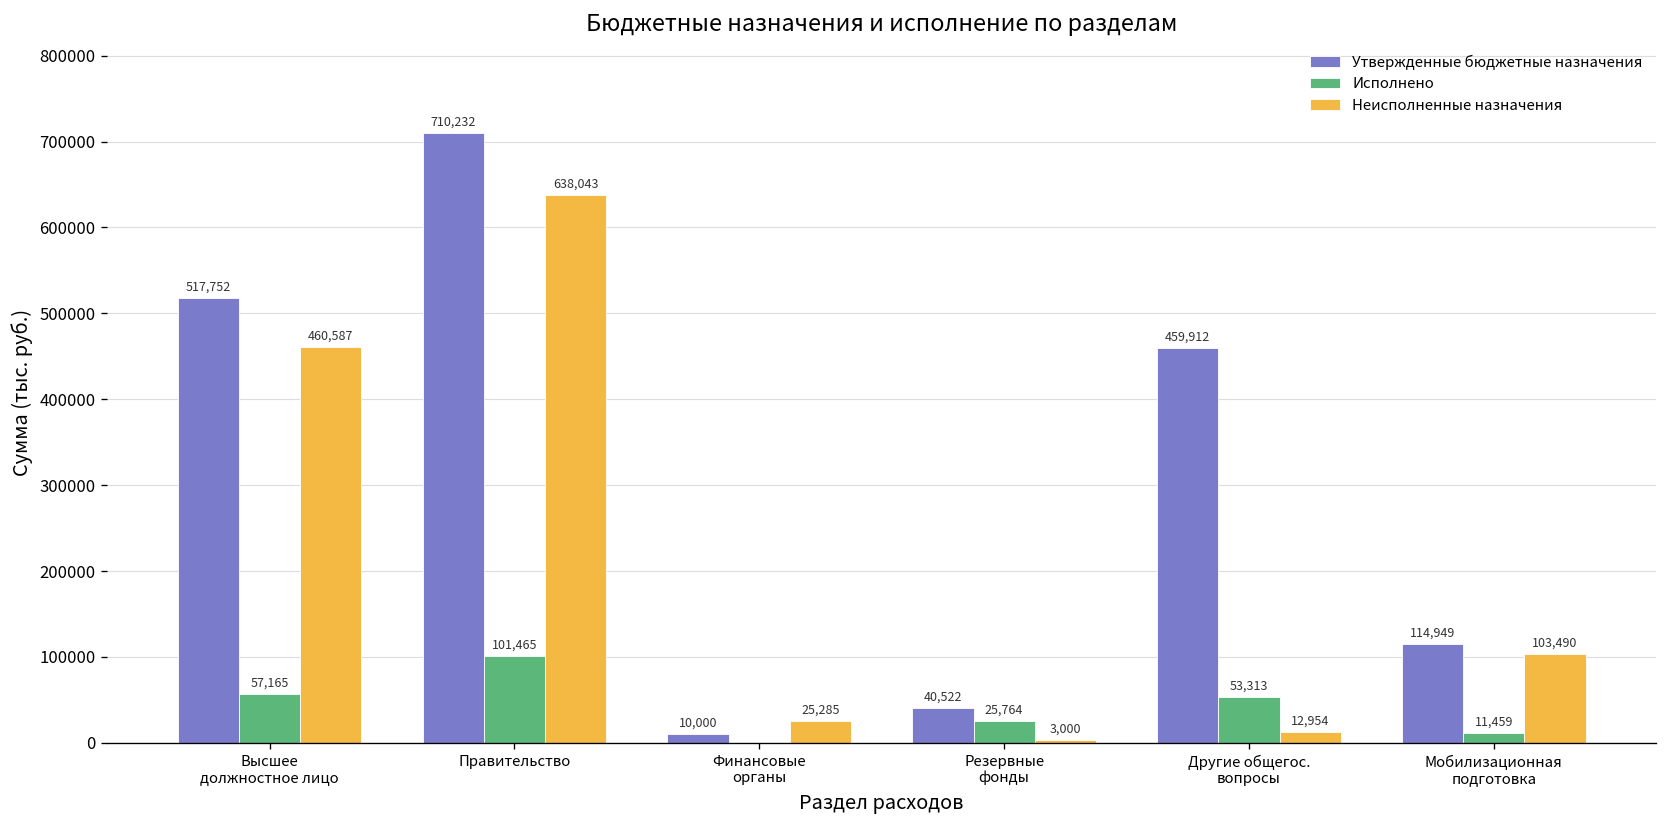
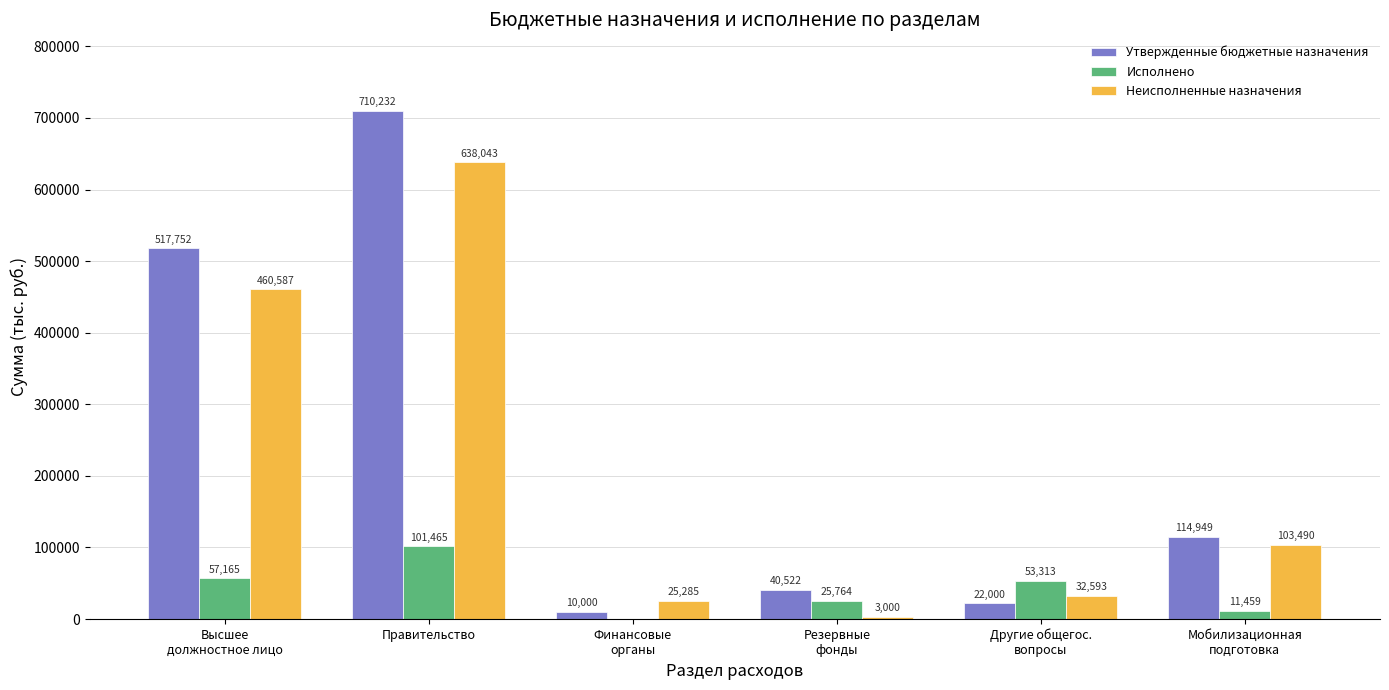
Утвержденные бюджетные назначения, Другие общегос. вопросы: 459,912 -> 22,000
Неисполненные назначения, Другие общегос. вопросы: 12,954 -> 32,593
